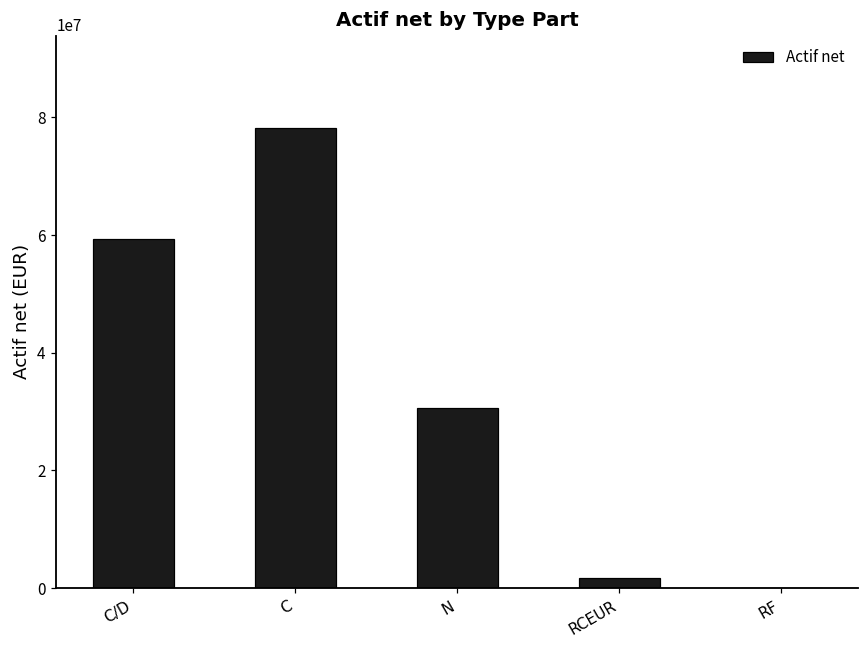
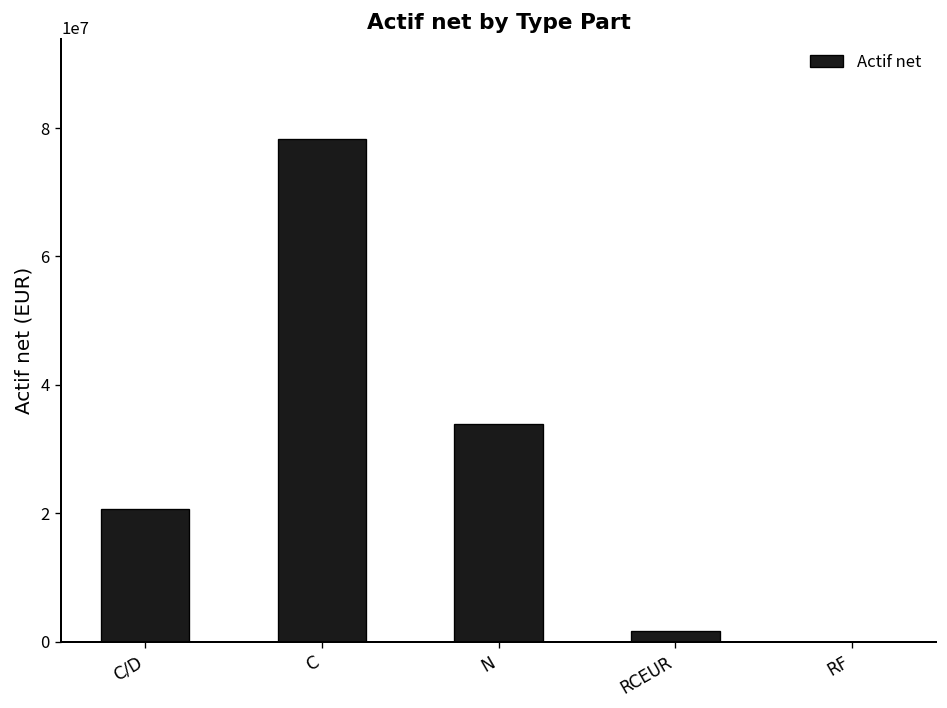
C/D: 59000000 -> 21000000
N: 31000000 -> 34000000
